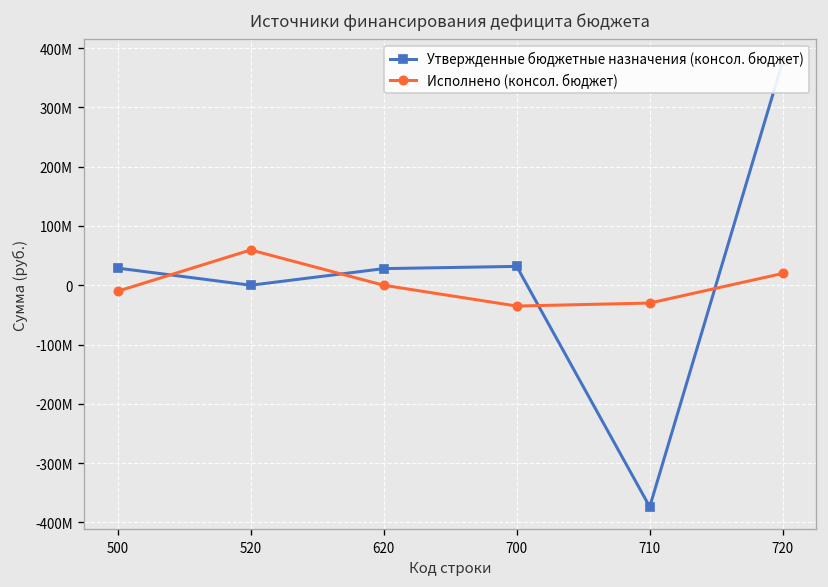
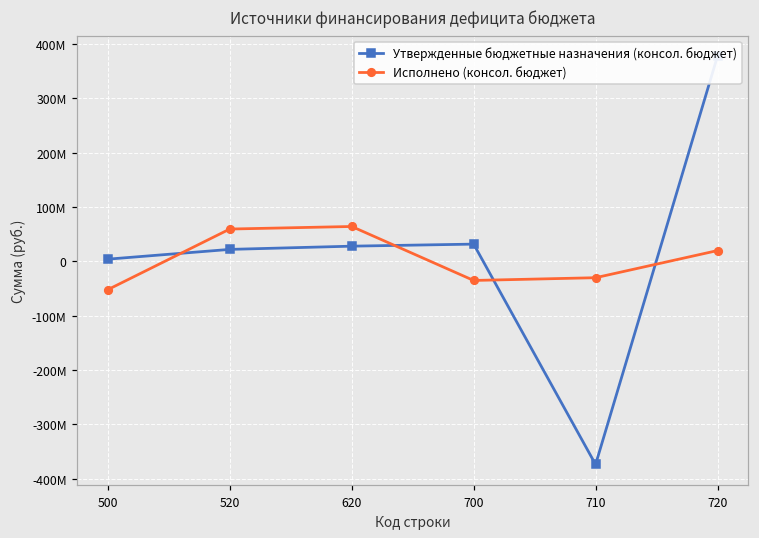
Утвержденные бюджетные назначения (консол. бюджет), 500: 30000000 -> 0
Исполнено (консол. бюджет), 500: -10000000 -> -50000000
Утвержденные бюджетные назначения (консол. бюджет), 520: 0 -> 20000000
Исполнено (консол. бюджет), 620: 0 -> 60000000
